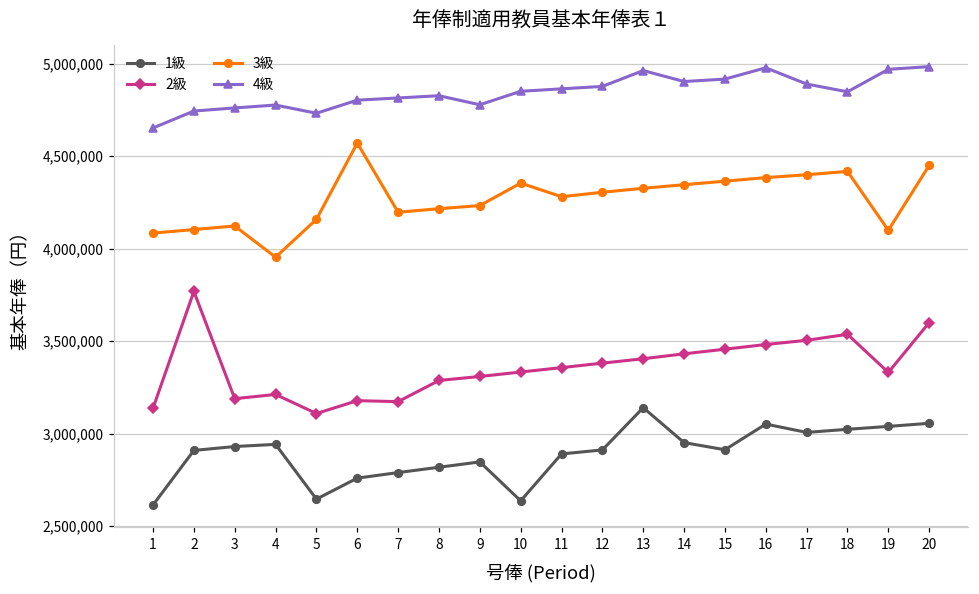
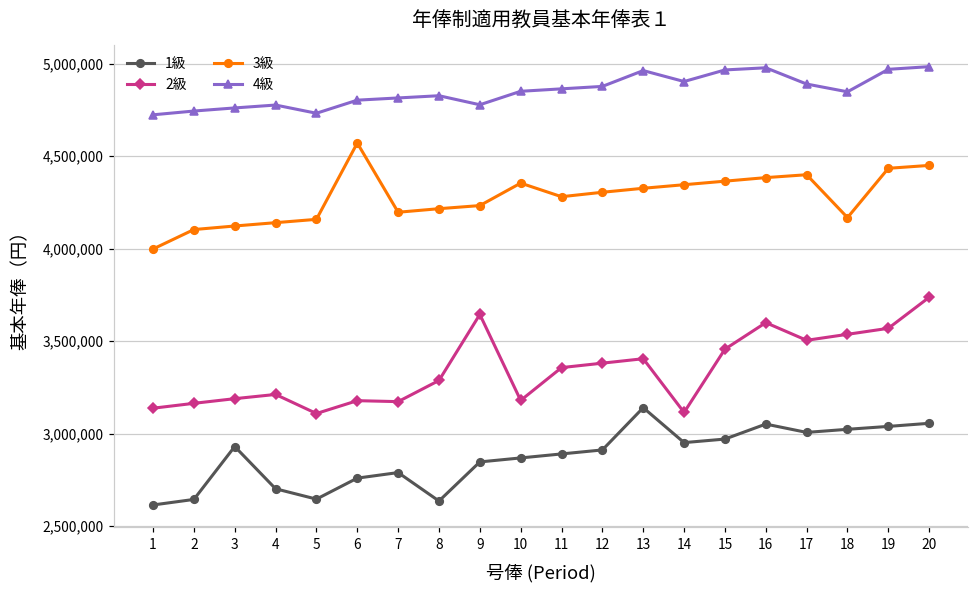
3級, 1: 4,080,000 -> 4,000,000
4級, 1: 4,650,000 -> 4,720,000
1級, 2: 2,910,000 -> 2,640,000
2級, 2: 3,770,000 -> 3,160,000
1級, 4: 2,940,000 -> 2,700,000
3級, 4: 3,950,000 -> 4,140,000
1級, 8: 2,820,000 -> 2,640,000
2級, 9: 3,310,000 -> 3,640,000
1級, 10: 2,640,000 -> 2,870,000
2級, 10: 3,330,000 -> 3,180,000
2級, 14: 3,430,000 -> 3,110,000
1級, 15: 2,910,000 -> 2,970,000
4級, 15: 4,920,000 -> 4,970,000
2級, 16: 3,480,000 -> 3,600,000
3級, 18: 4,420,000 -> 4,170,000
2級, 19: 3,330,000 -> 3,570,000
3級, 19: 4,100,000 -> 4,430,000
2級, 20: 3,600,000 -> 3,740,000
